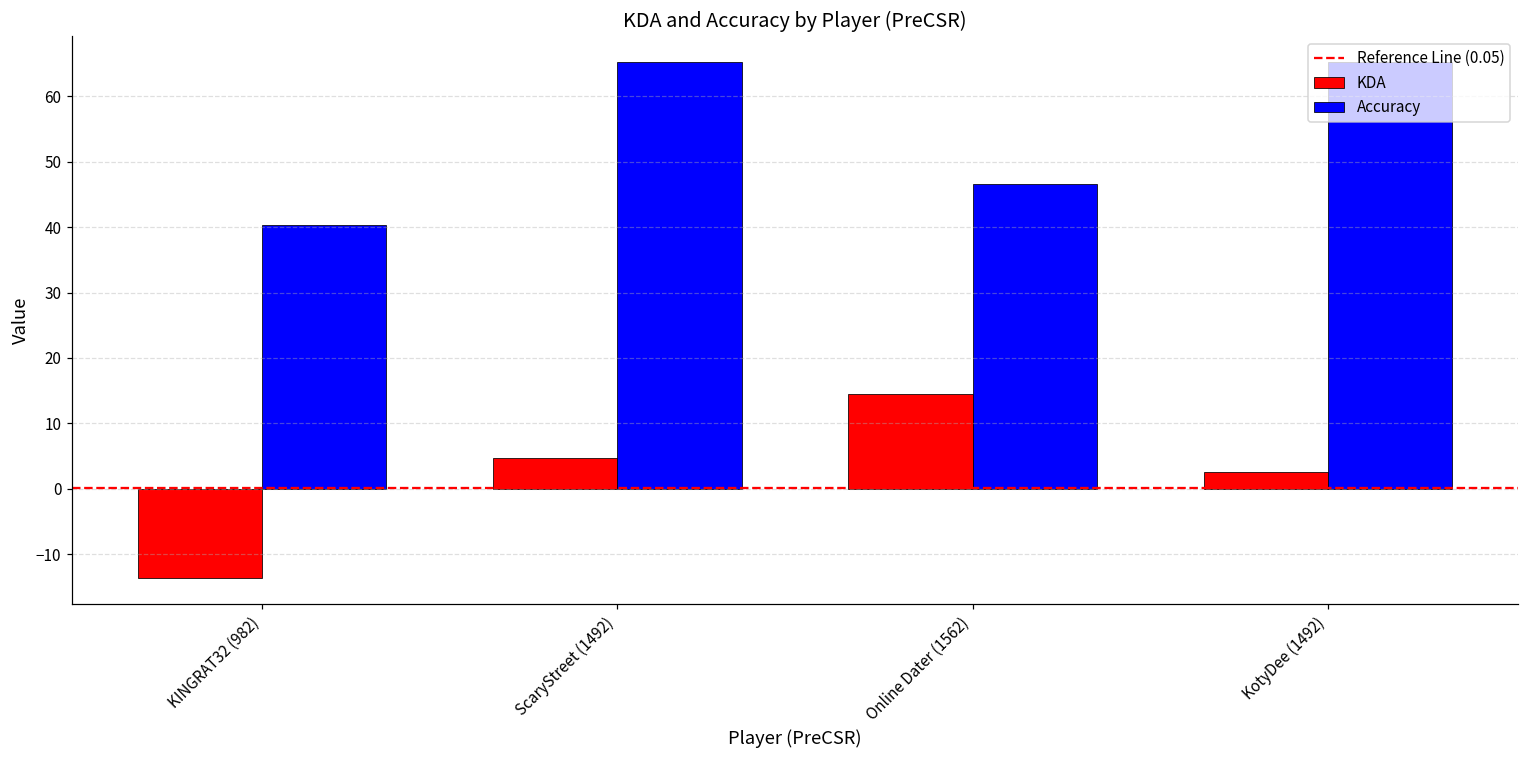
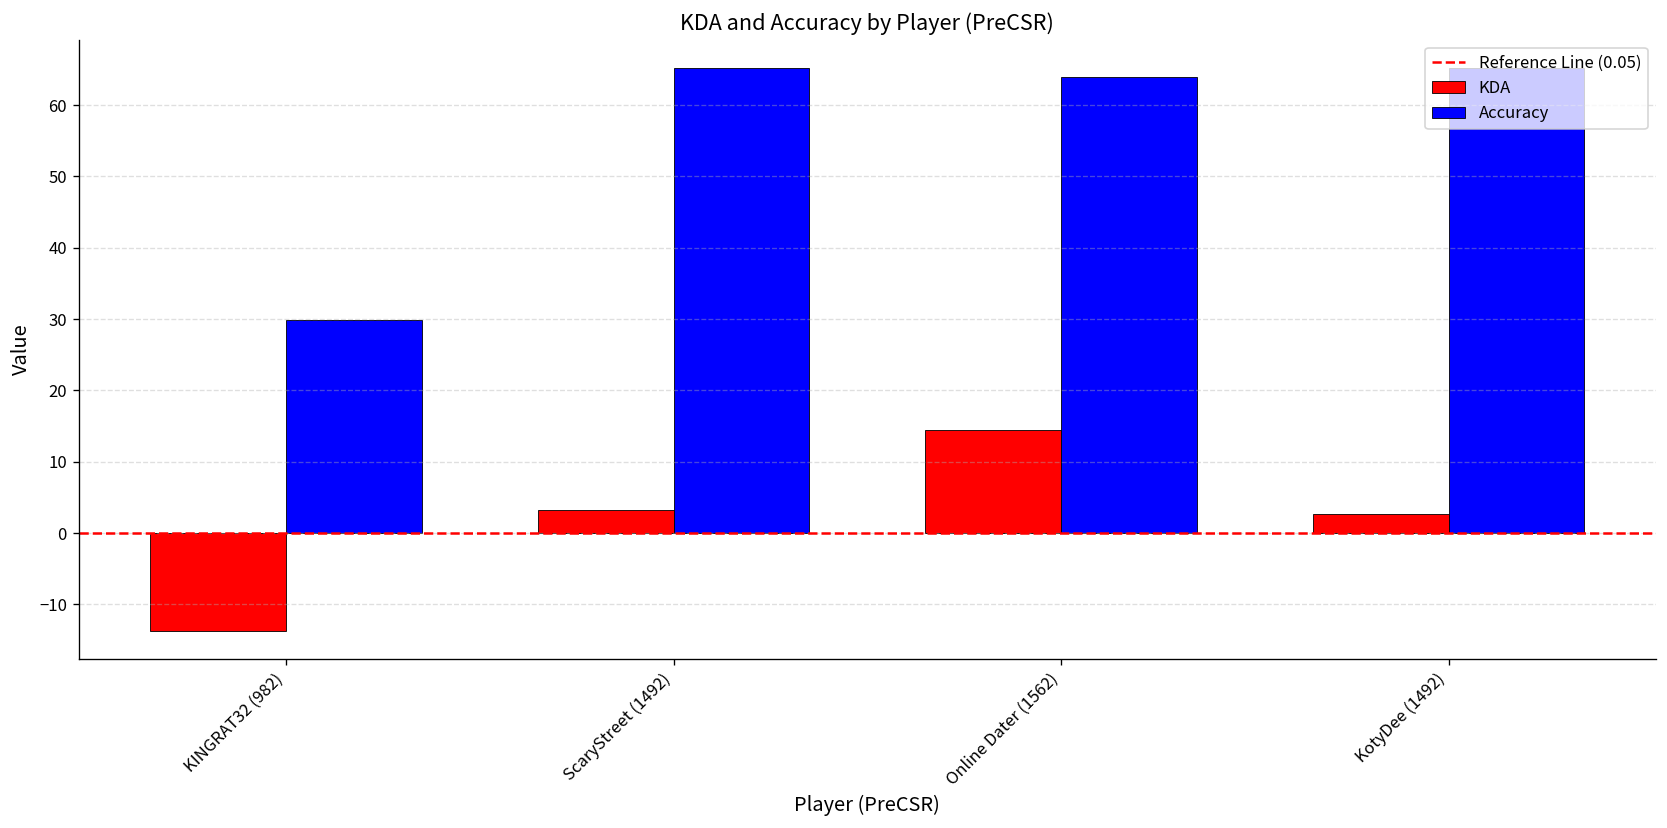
Accuracy, KINGRAT32 (982): 40 -> 30
KDA, ScaryStreet (1492): 5 -> 3
Accuracy, Online Dater (1562): 47 -> 64
